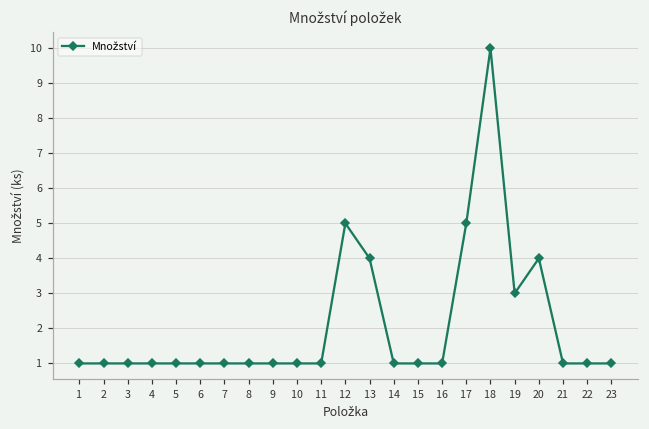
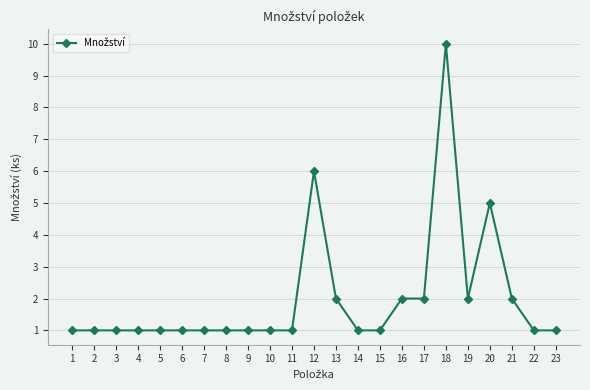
12: 5 -> 6
13: 4 -> 2
16: 1 -> 2
17: 5 -> 2
19: 3 -> 2
20: 4 -> 5
21: 1 -> 2
